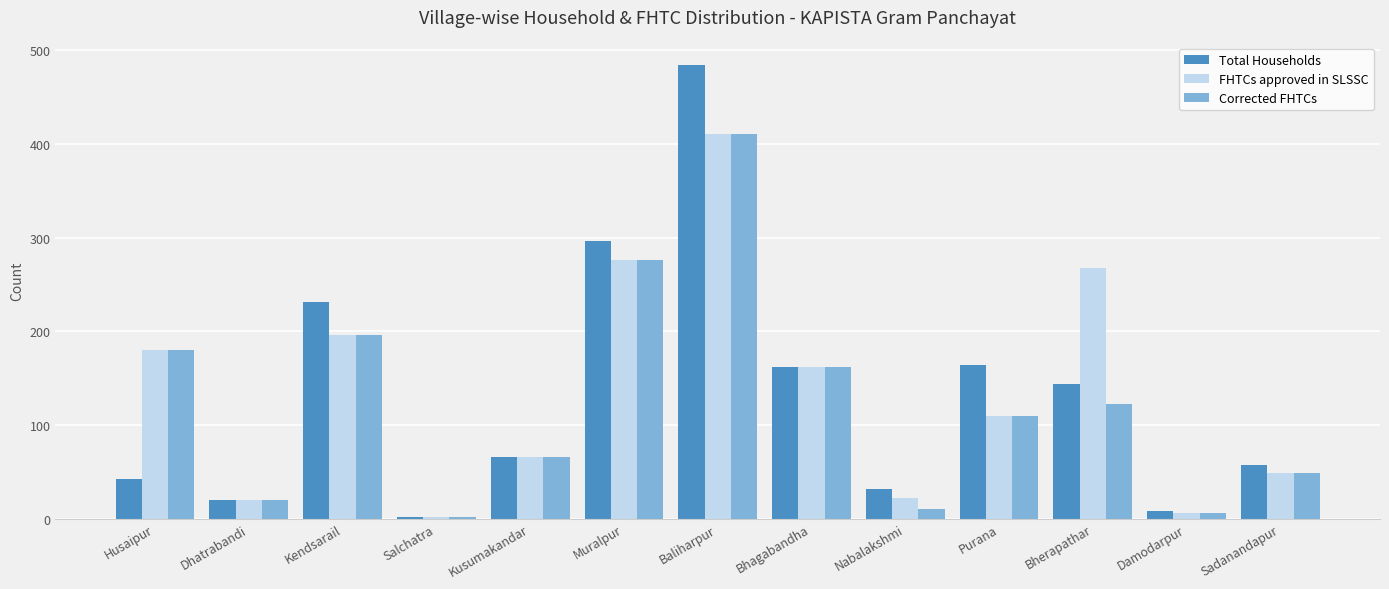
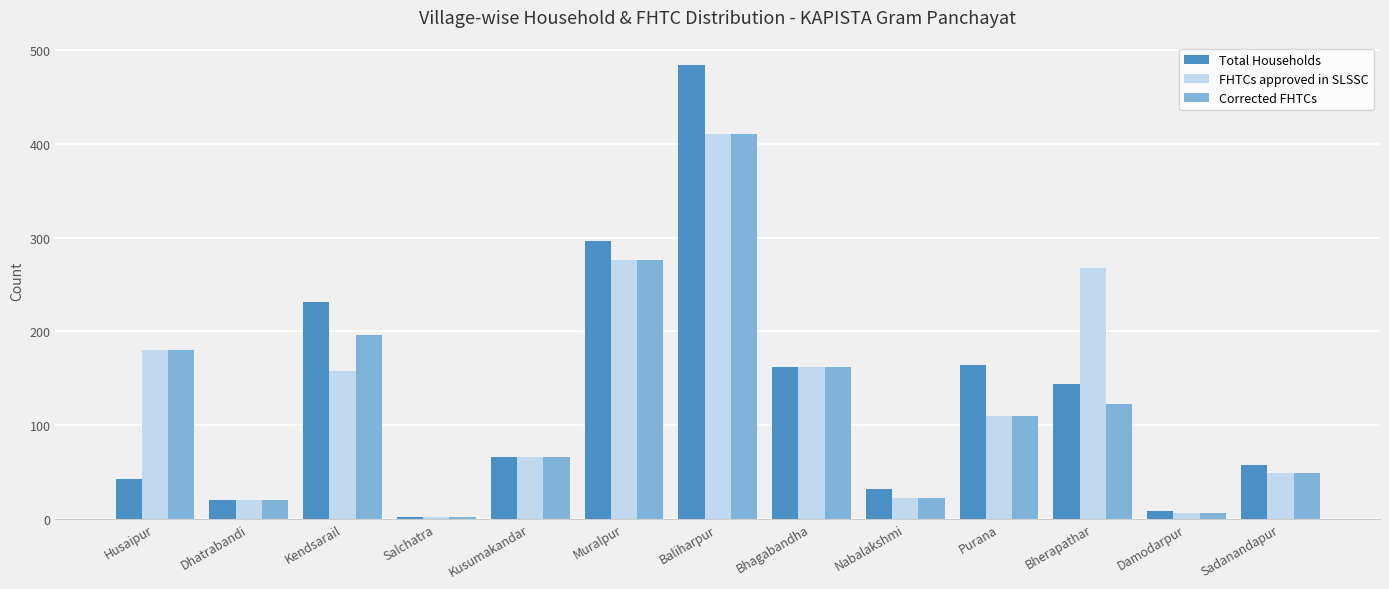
FHTCs approved in SLSSC, Kendsarail: 200 -> 160
Corrected FHTCs, Nabalakshmi: 10 -> 20
